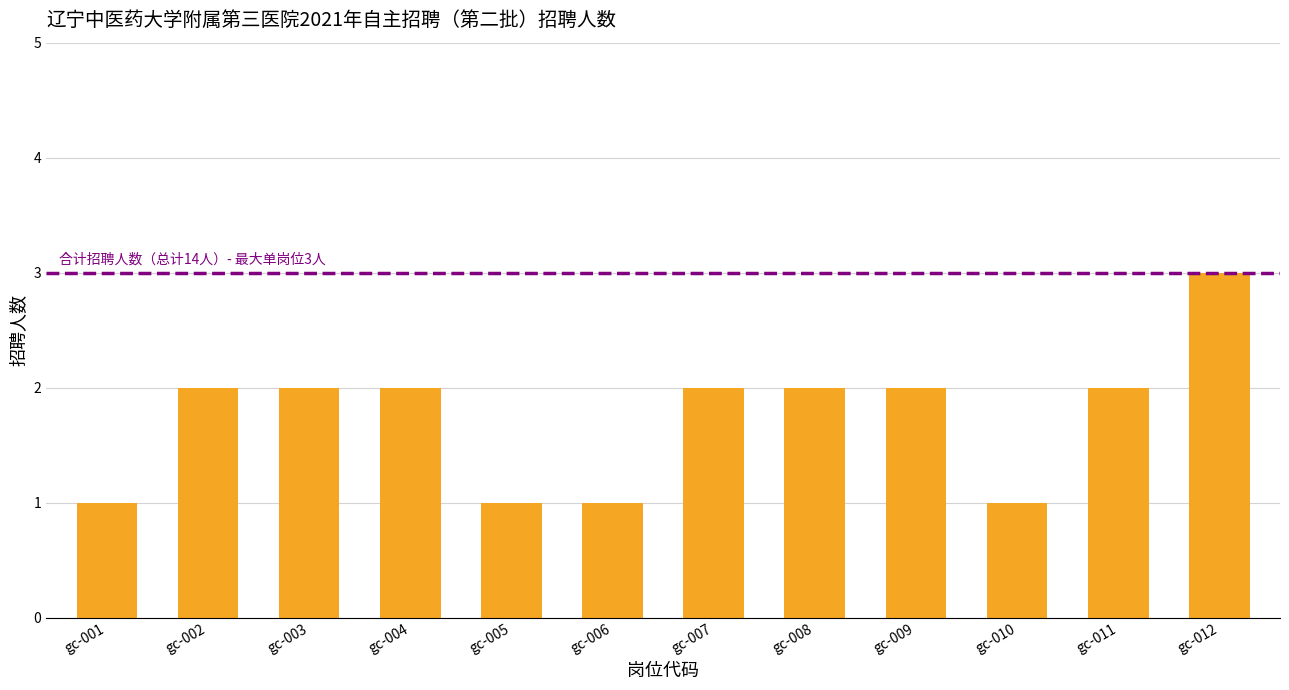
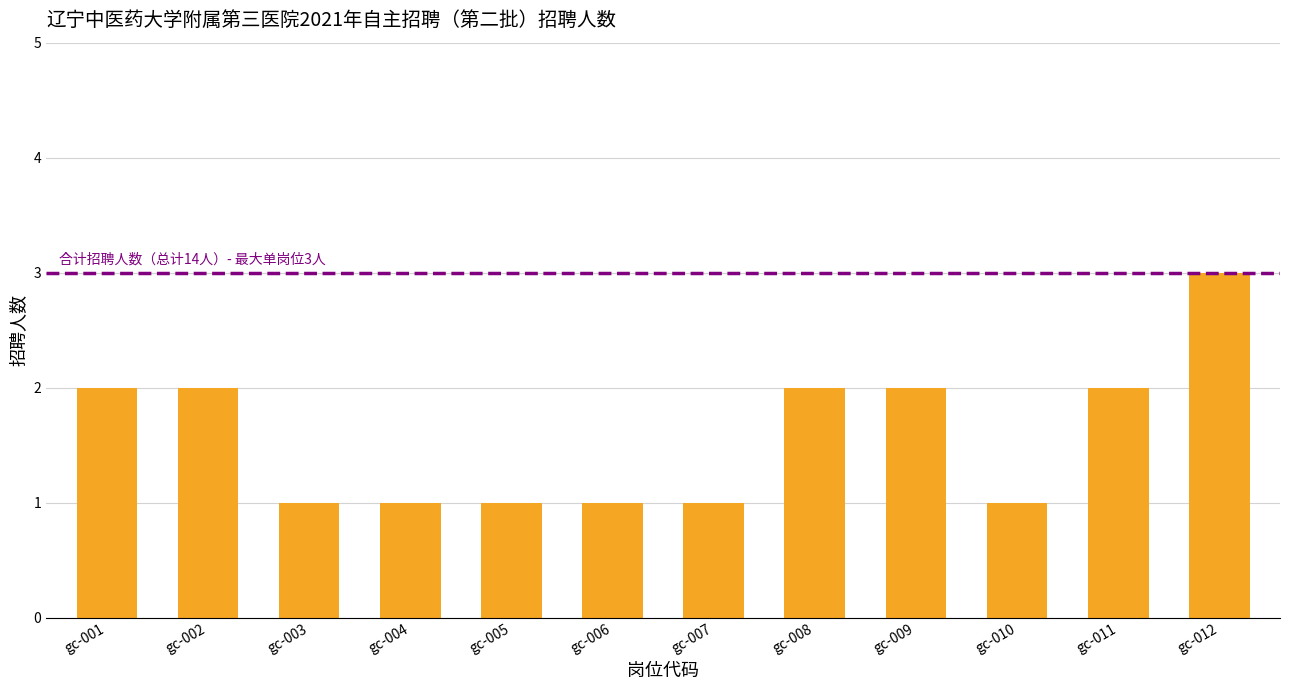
gc-001: 1 -> 2
gc-003: 2 -> 1
gc-004: 2 -> 1
gc-007: 2 -> 1
